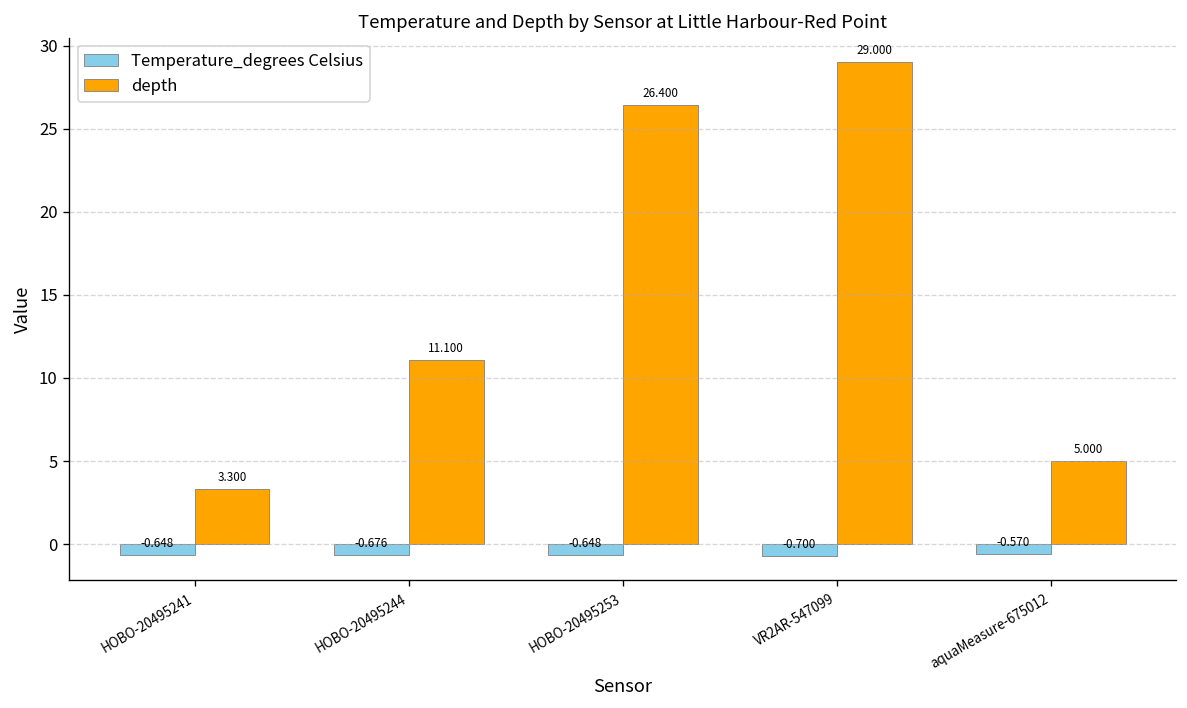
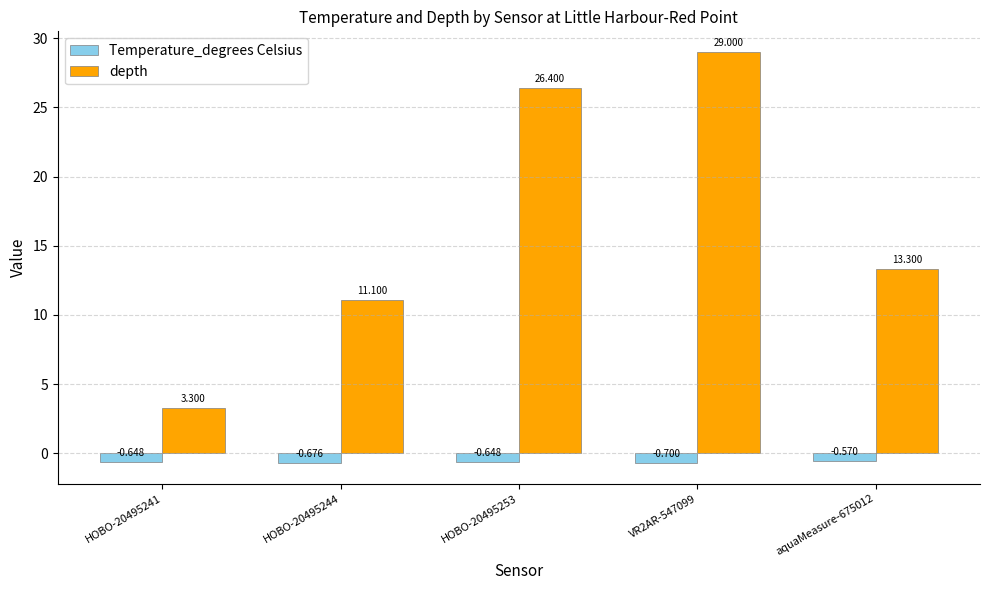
depth, aquaMeasure-675012: 5.000 -> 13.300
